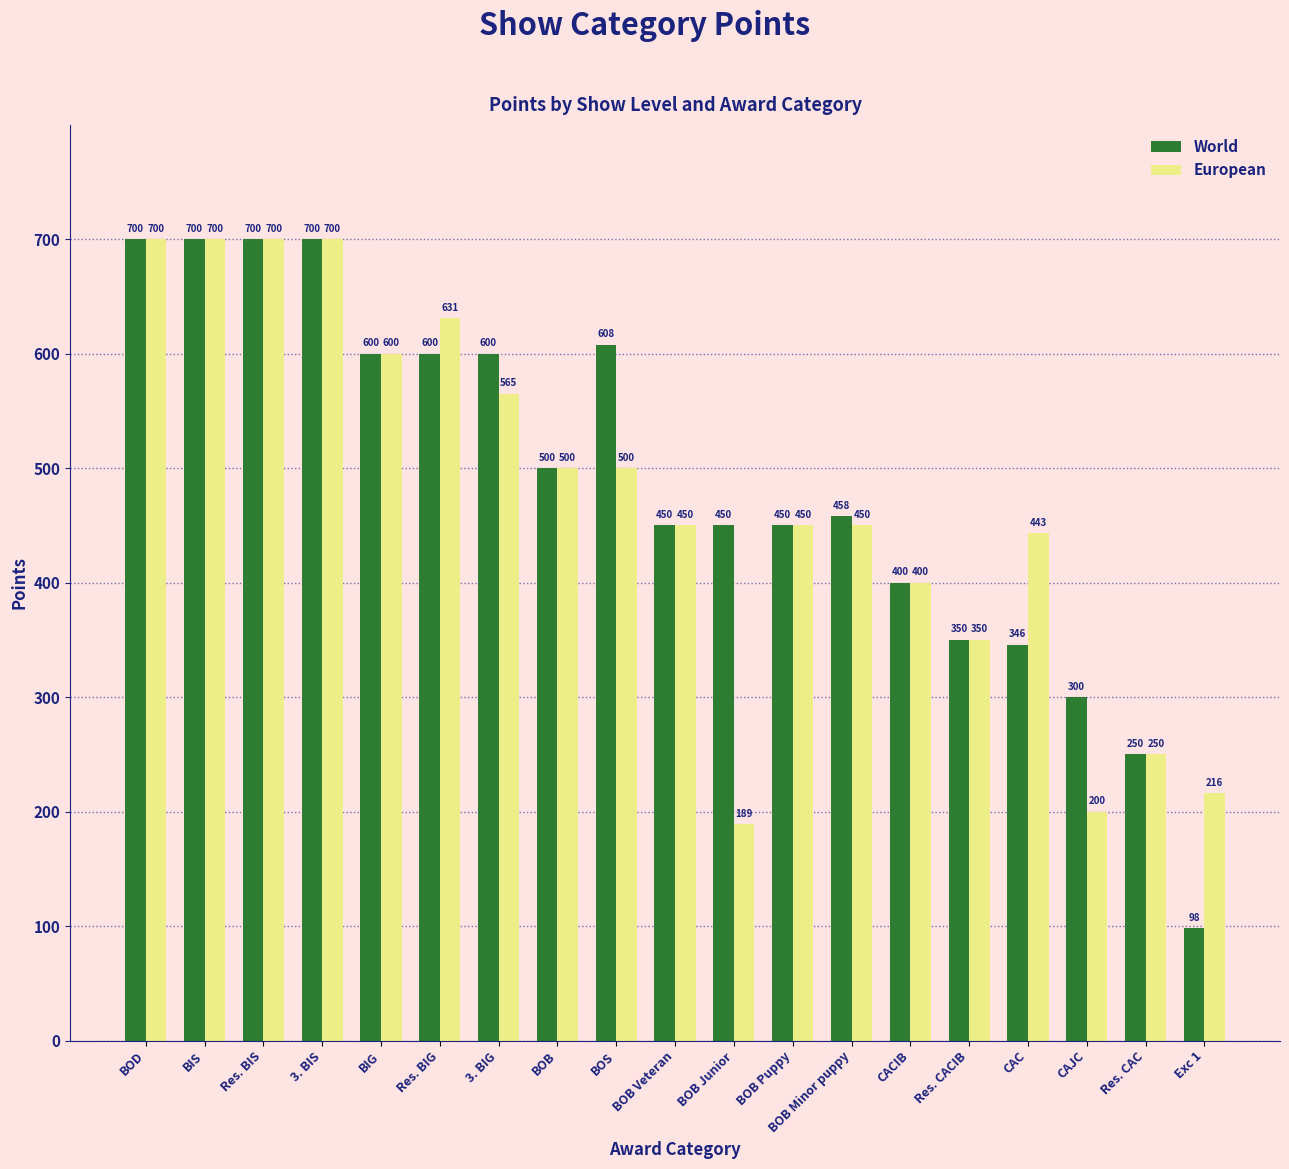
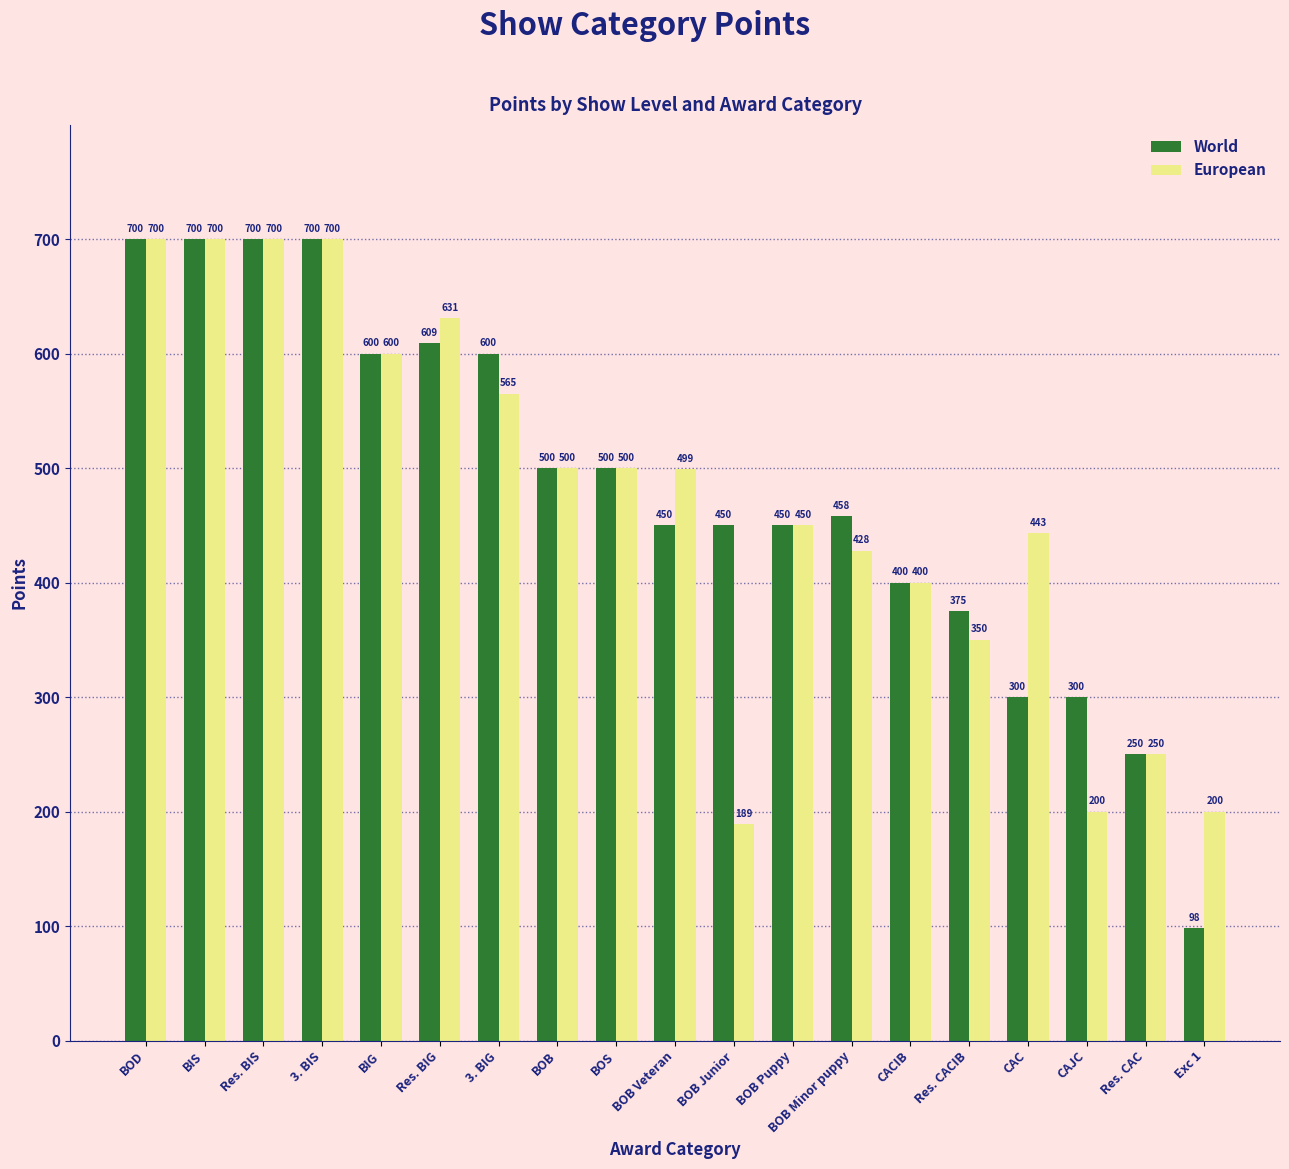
World, Res. BIG: 600 -> 609
World, BOS: 608 -> 500
European, BOB Veteran: 450 -> 499
European, BOB Minor puppy: 450 -> 428
World, Res. CACIB: 350 -> 375
World, CAC: 346 -> 300
European, Exc 1: 216 -> 200
